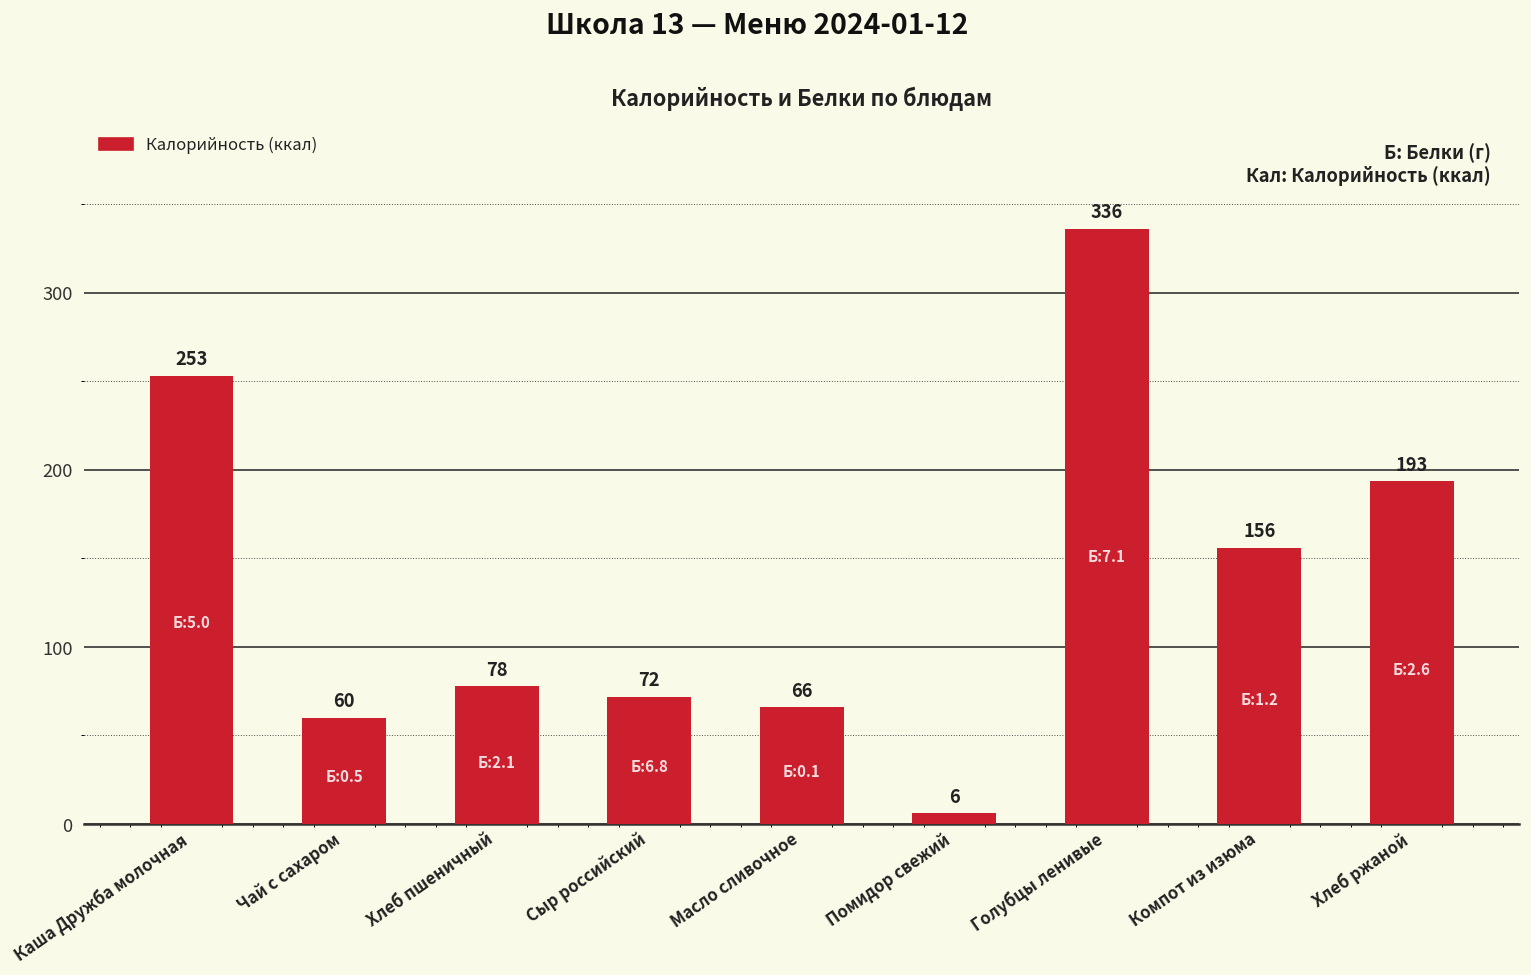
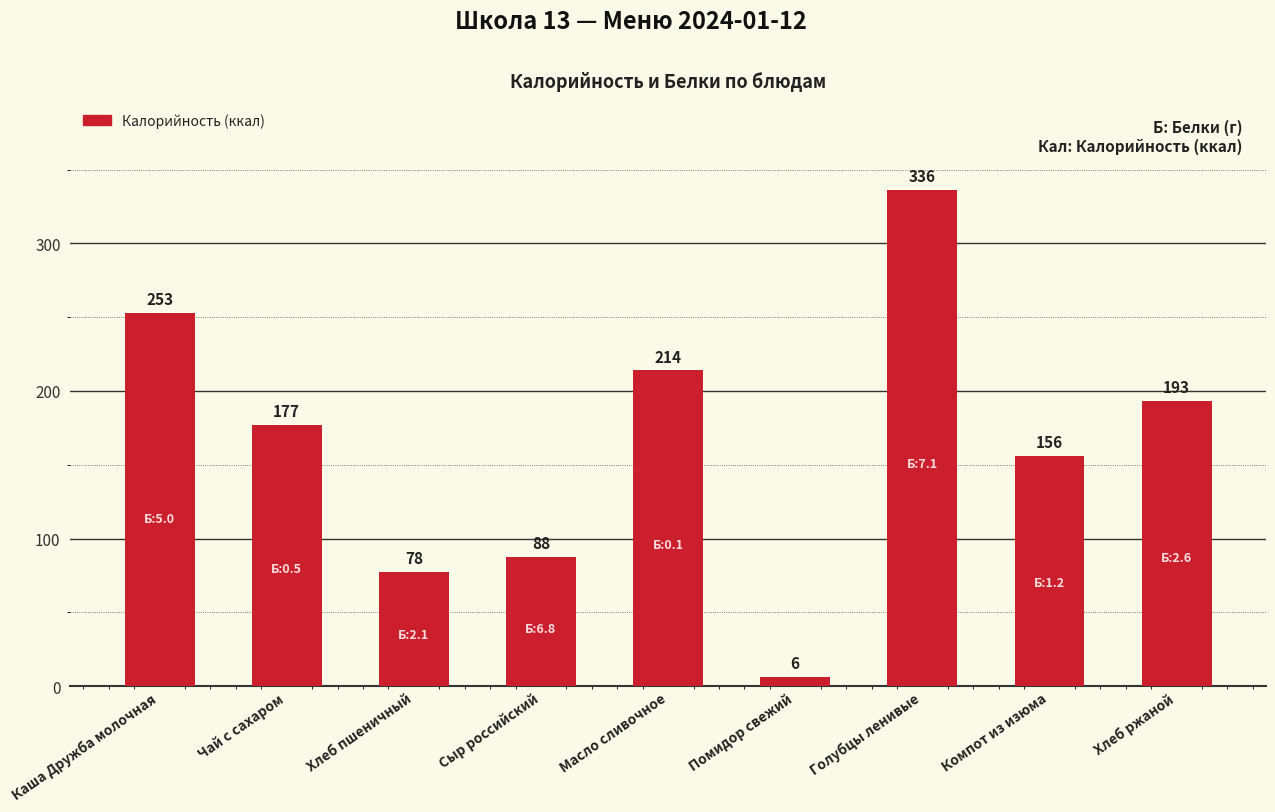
Чай с сахаром: 60 -> 177
Сыр российский: 72 -> 88
Масло сливочное: 66 -> 214
